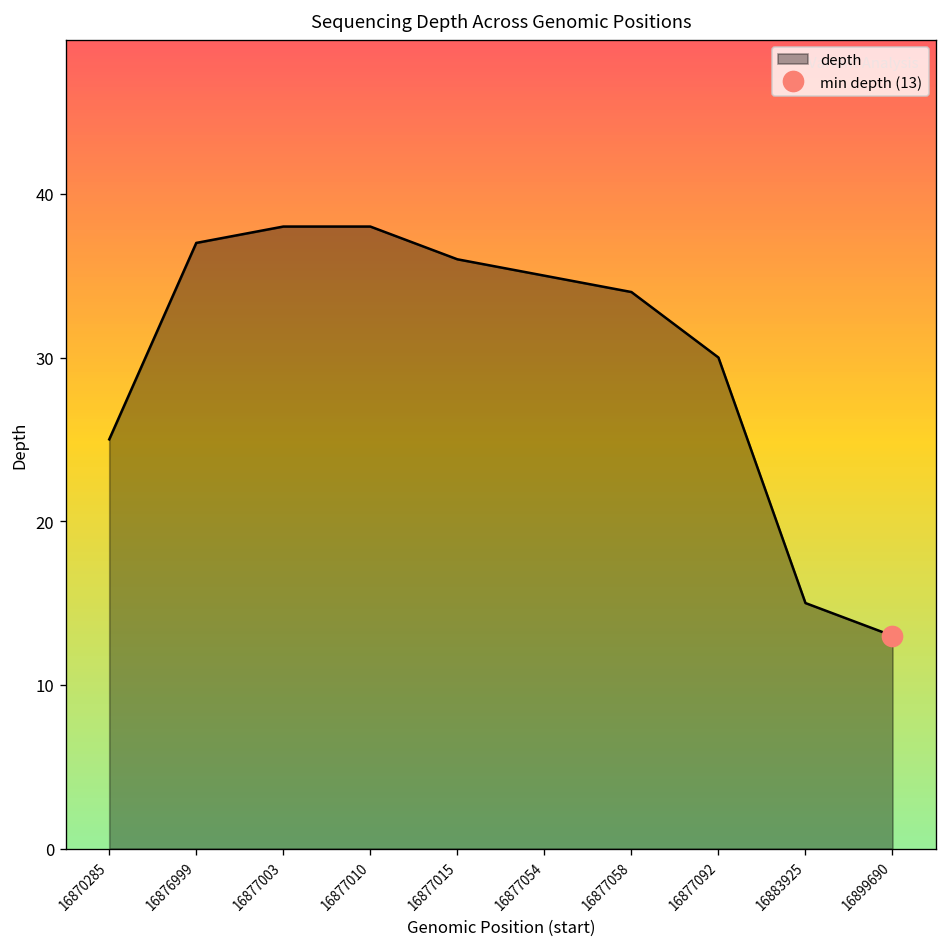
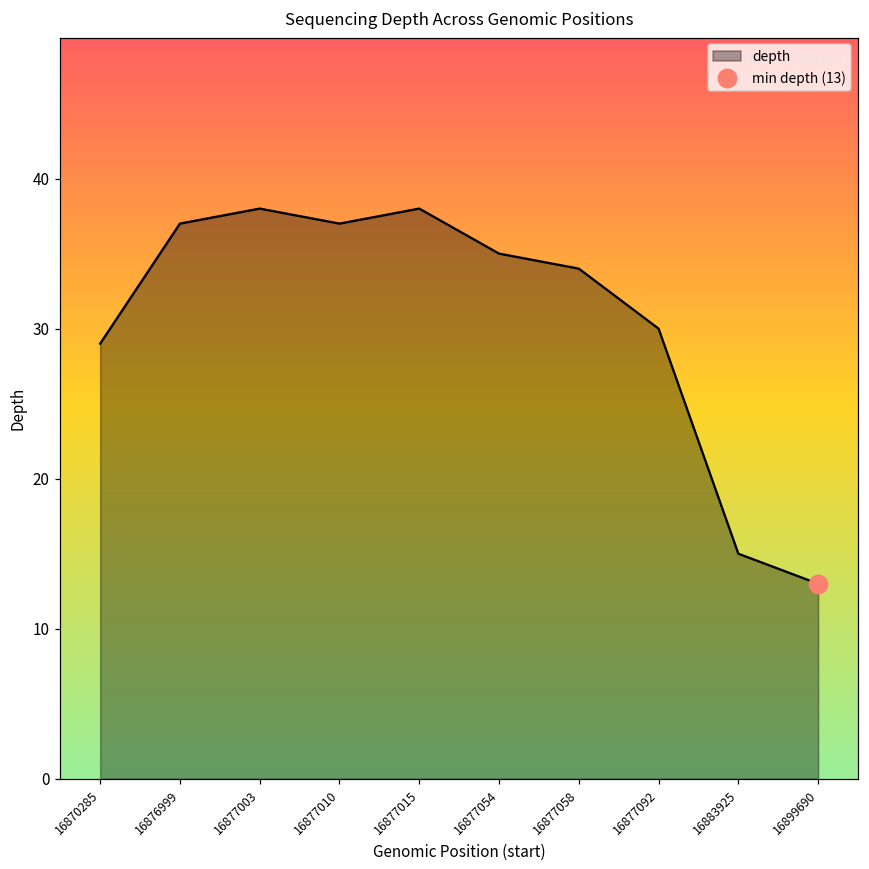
depth, 16870285: 25 -> 29
depth, 16877010: 38 -> 37
depth, 16877015: 36 -> 38
